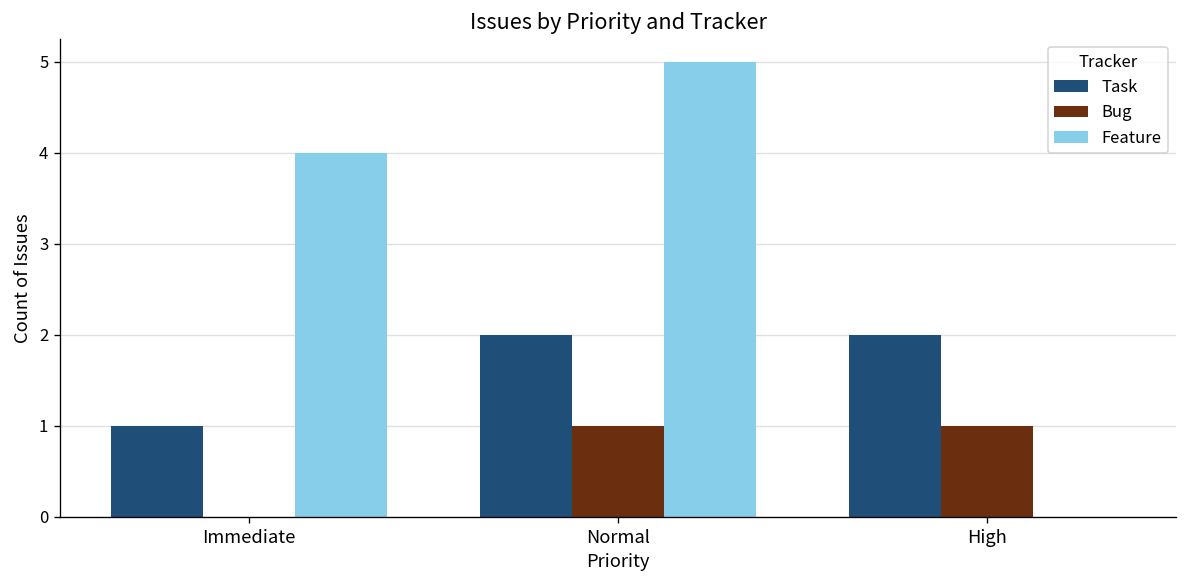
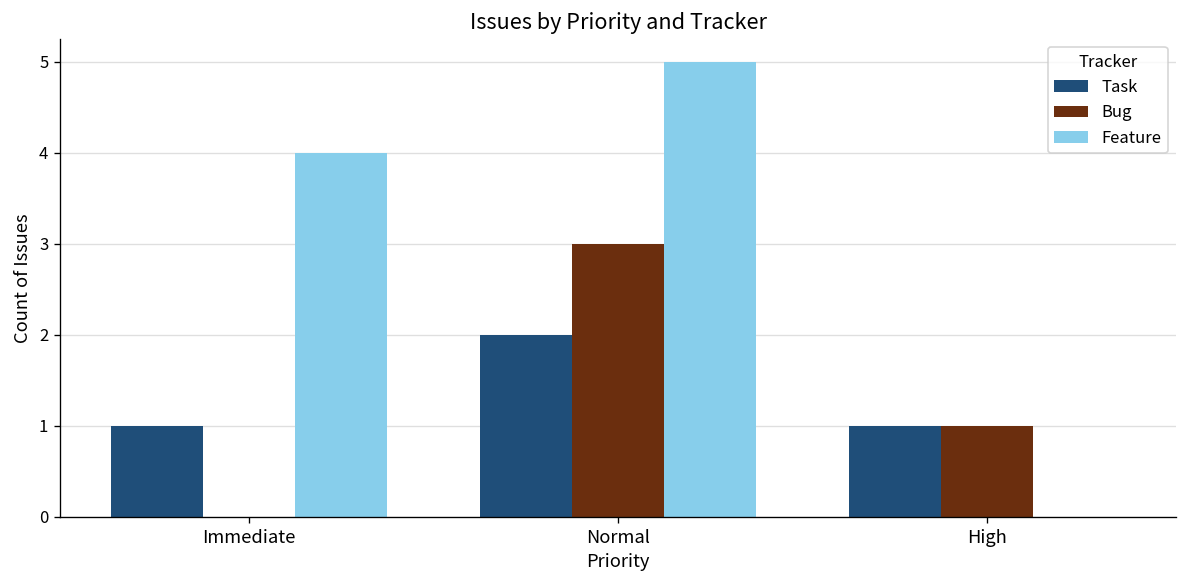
Bug, Normal: 1 -> 3
Task, High: 2 -> 1
